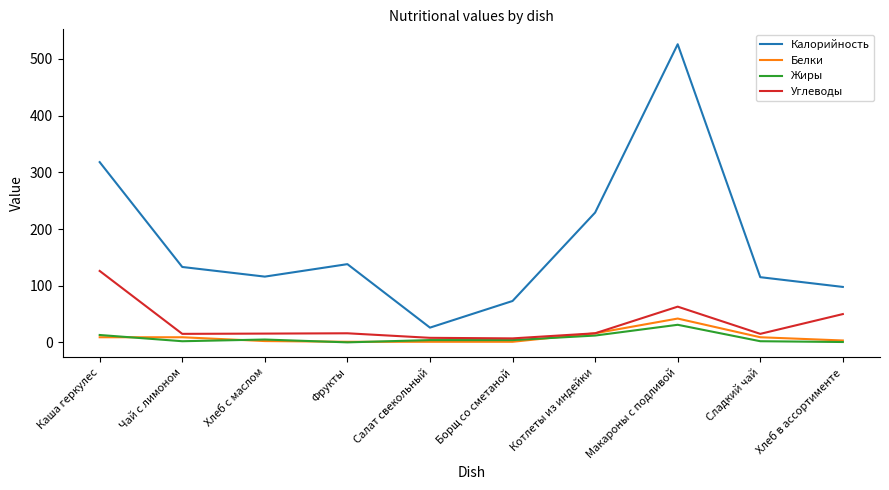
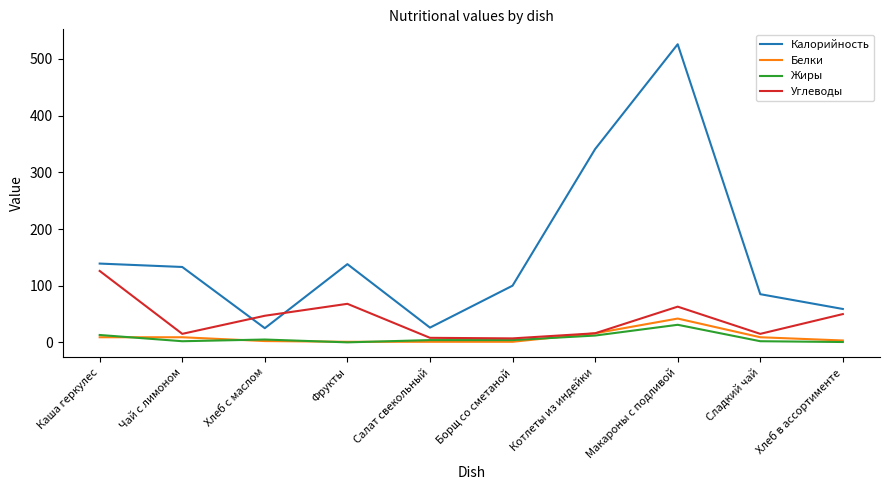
Калорийность, Каша геркулес: 320 -> 140
Калорийность, Хлеб с маслом: 120 -> 30
Углеводы, Хлеб с маслом: 20 -> 50
Углеводы, Фрукты: 20 -> 70
Калорийность, Борщ со сметаной: 70 -> 100
Калорийность, Котлеты из индейки: 230 -> 340
Калорийность, Сладкий чай: 120 -> 90
Калорийность, Хлеб в ассортименте: 100 -> 60
